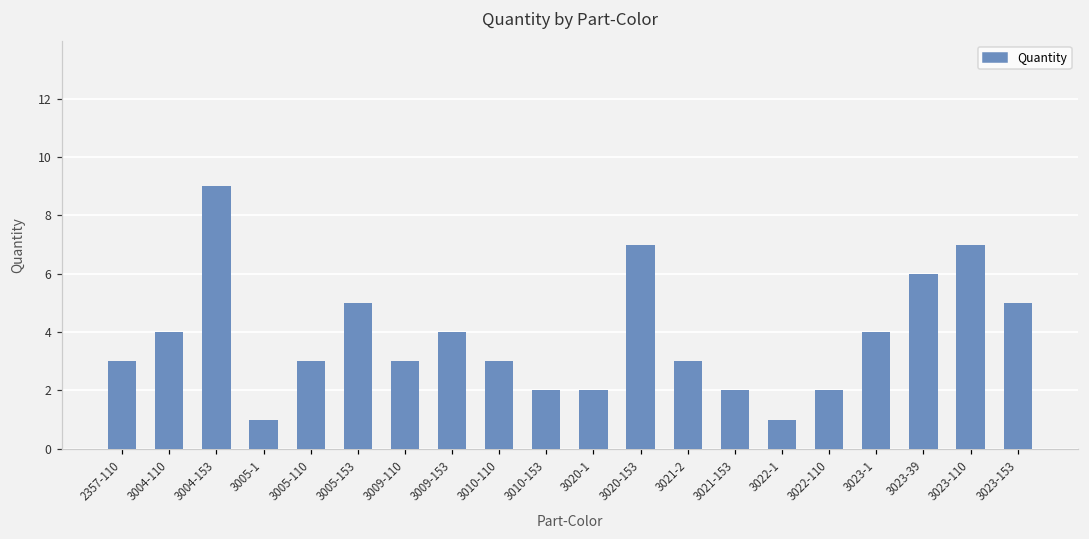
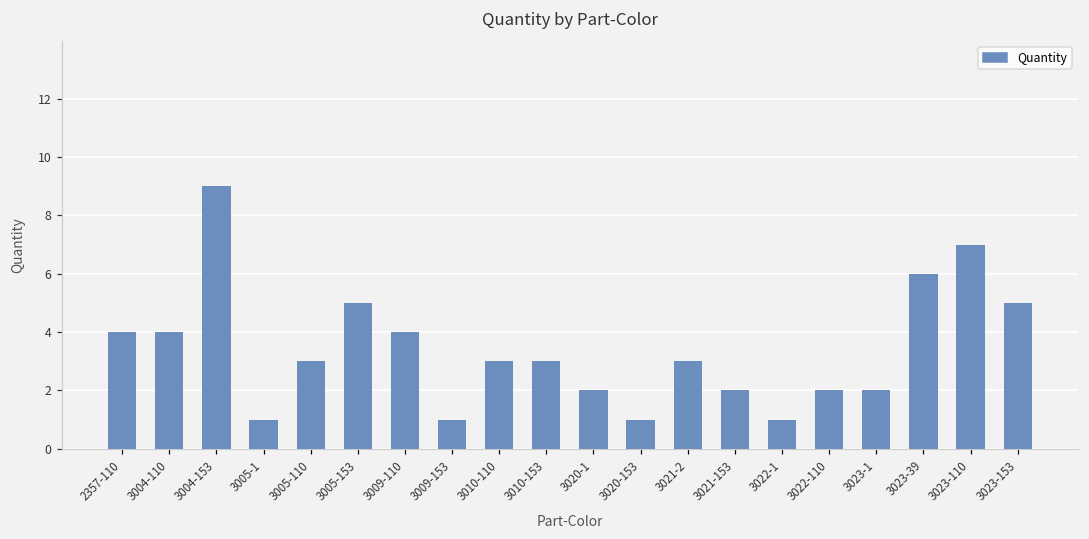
2357-110: 3 -> 4
3009-110: 3 -> 4
3009-153: 4 -> 1
3010-153: 2 -> 3
3020-153: 7 -> 1
3023-1: 4 -> 2
